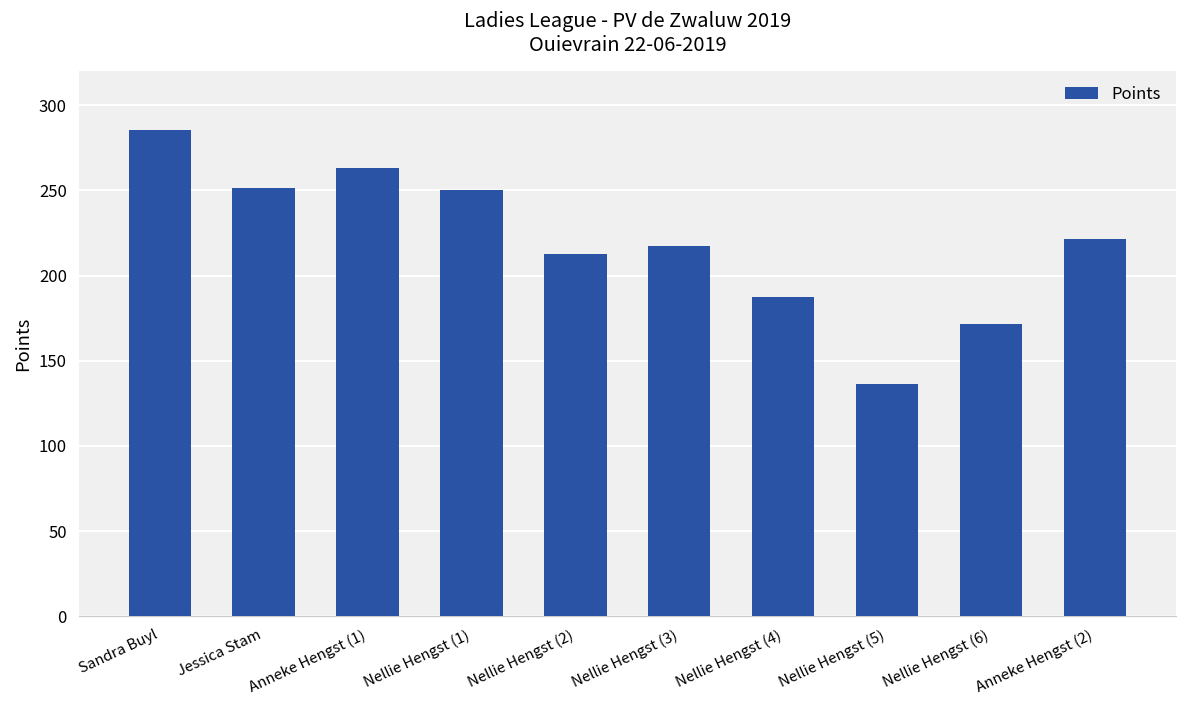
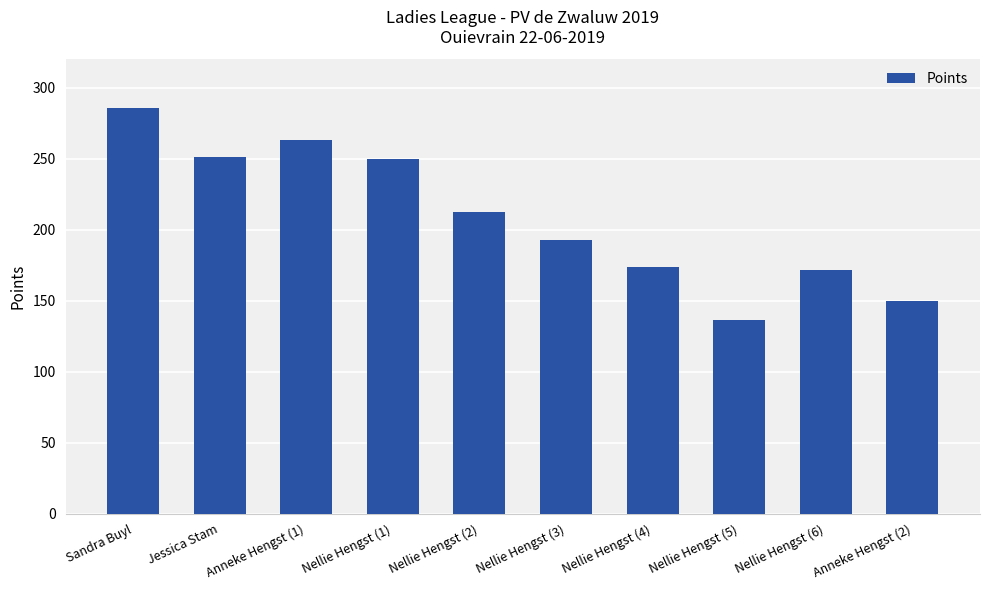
Nellie Hengst (3): 217 -> 193
Nellie Hengst (4): 188 -> 174
Anneke Hengst (2): 221 -> 150
